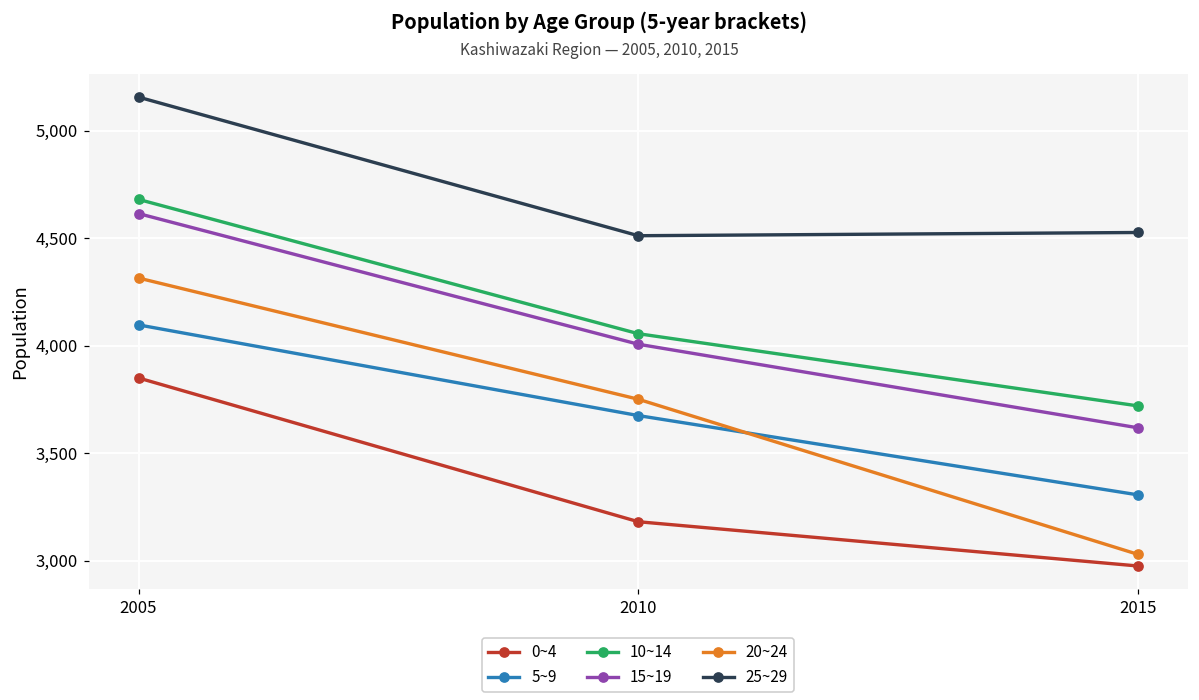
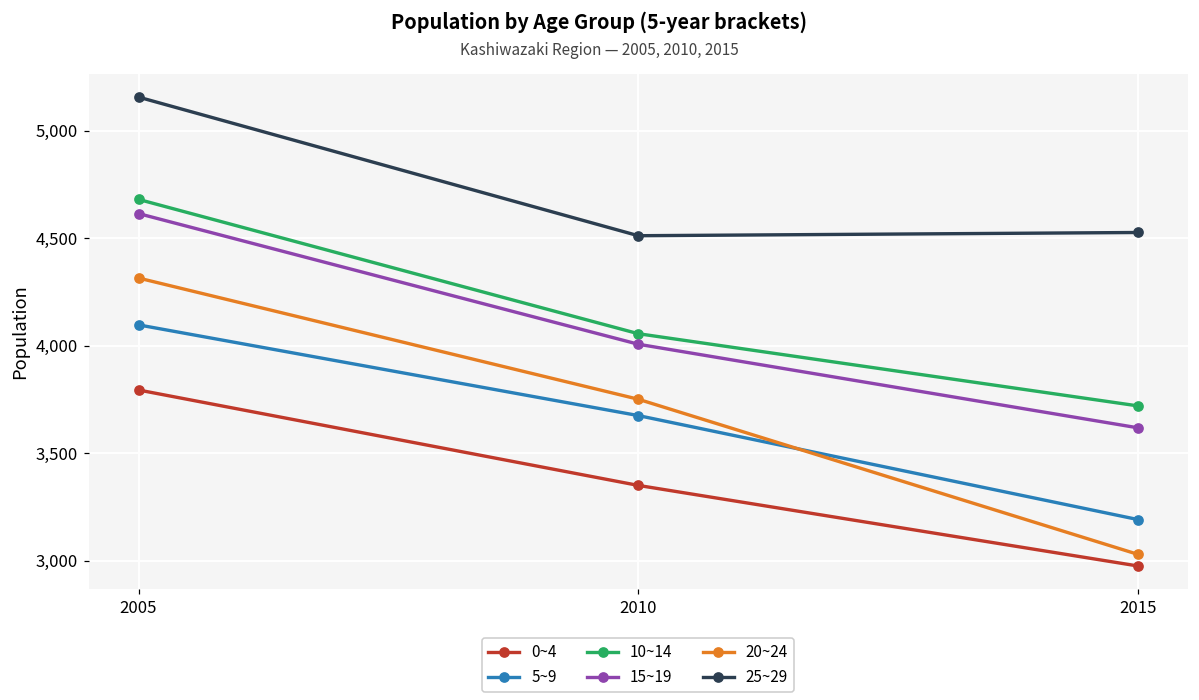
0~4, 2005: 3,850 -> 3,790
0~4, 2010: 3,180 -> 3,350
5~9, 2015: 3,310 -> 3,190
